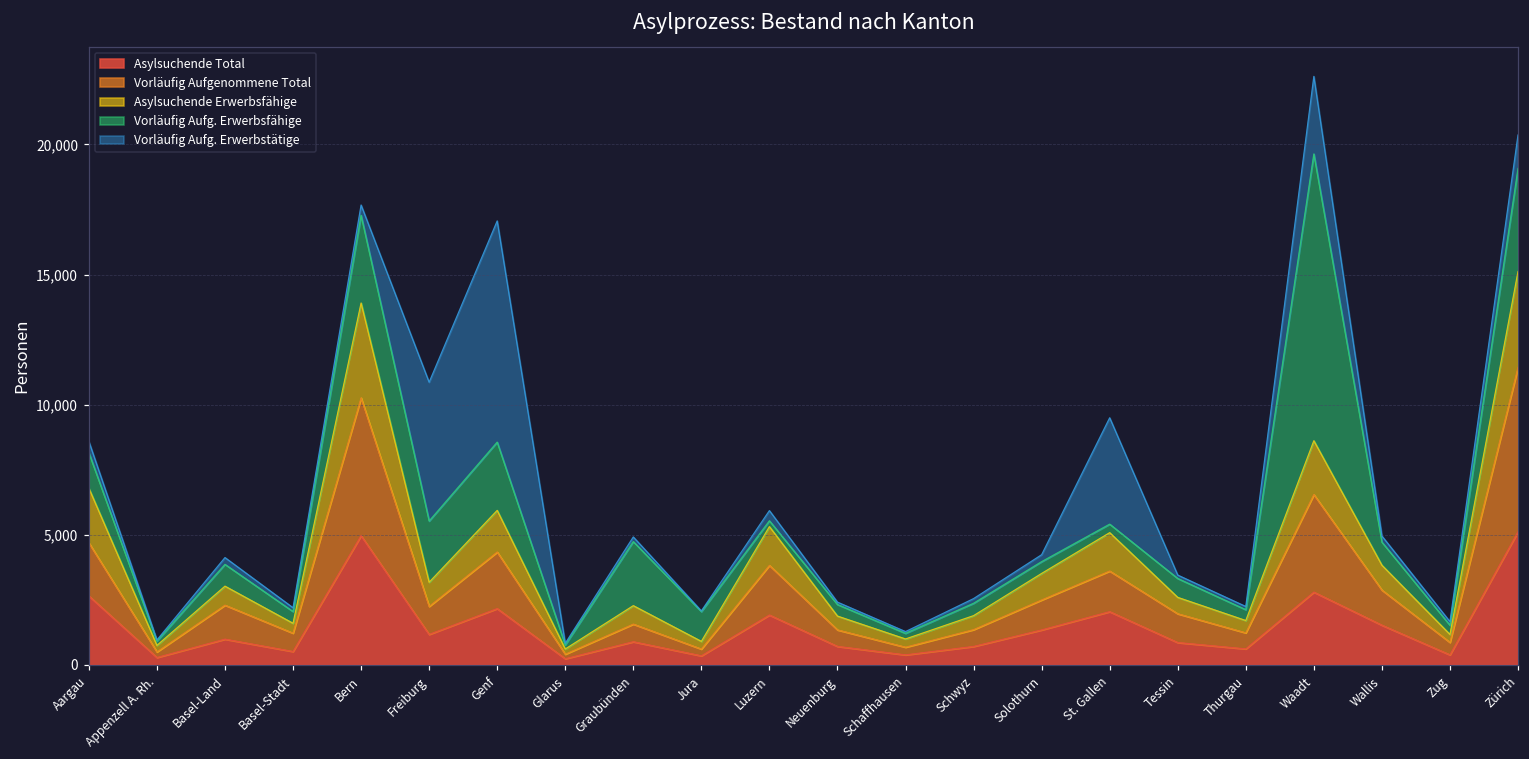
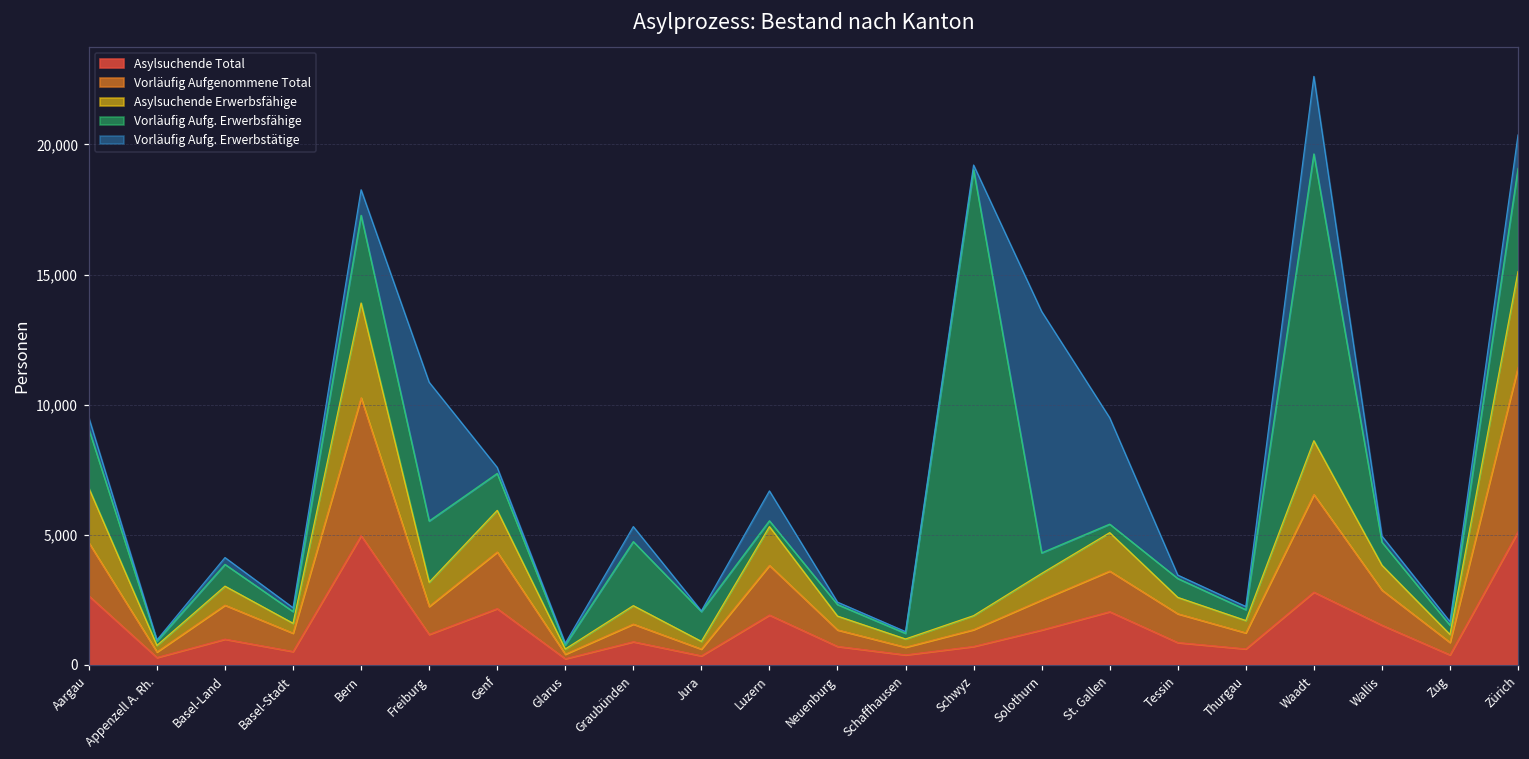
Vorläufig Aufg. Erwerbsfähige, Aargau: 1,400 -> 2,300
Vorläufig Aufg. Erwerbstätige, Bern: 400 -> 1,000
Vorläufig Aufg. Erwerbsfähige, Genf: 2,600 -> 1,400
Vorläufig Aufg. Erwerbstätige, Genf: 8,500 -> 200
Vorläufig Aufg. Erwerbstätige, Graubünden: 200 -> 600
Vorläufig Aufg. Erwerbstätige, Luzern: 400 -> 1,100
Vorläufig Aufg. Erwerbsfähige, Schwyz: 500 -> 17,100
Vorläufig Aufg. Erwerbsfähige, Solothurn: 500 -> 800
Vorläufig Aufg. Erwerbstätige, Solothurn: 300 -> 9,300
